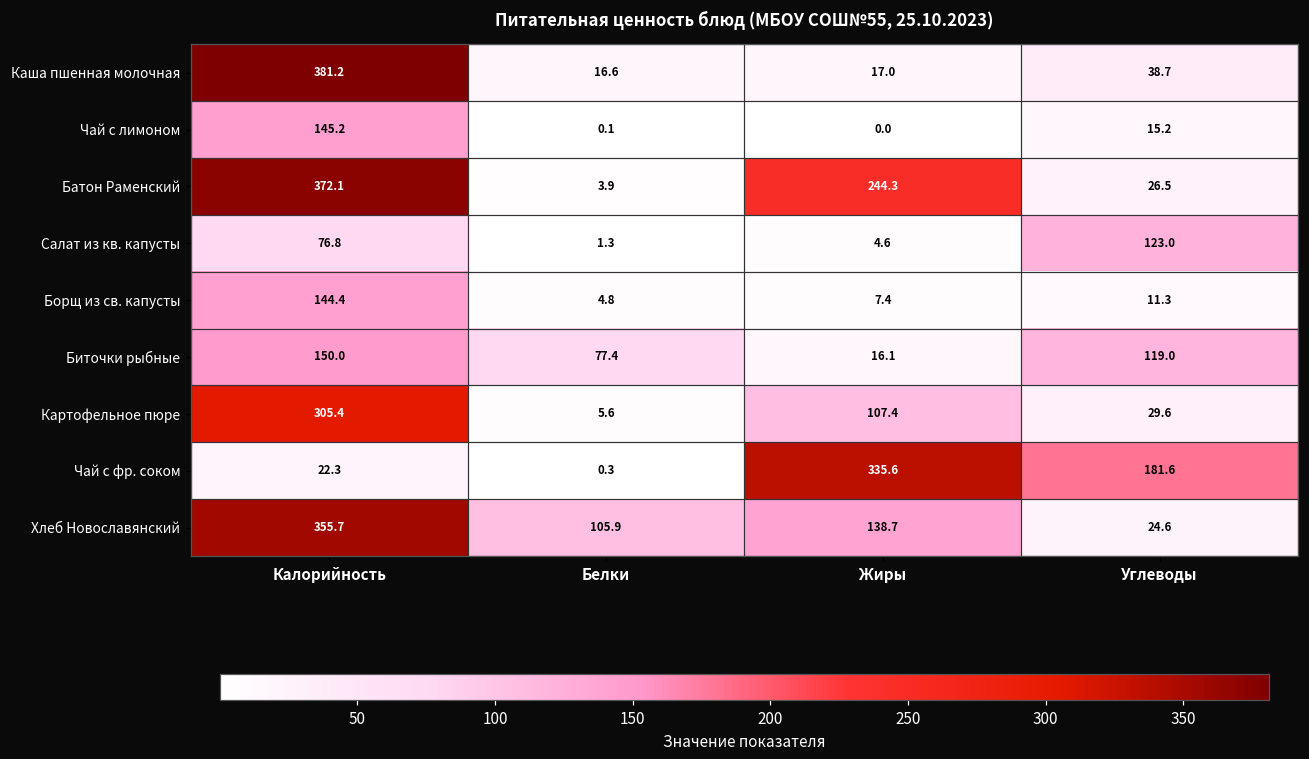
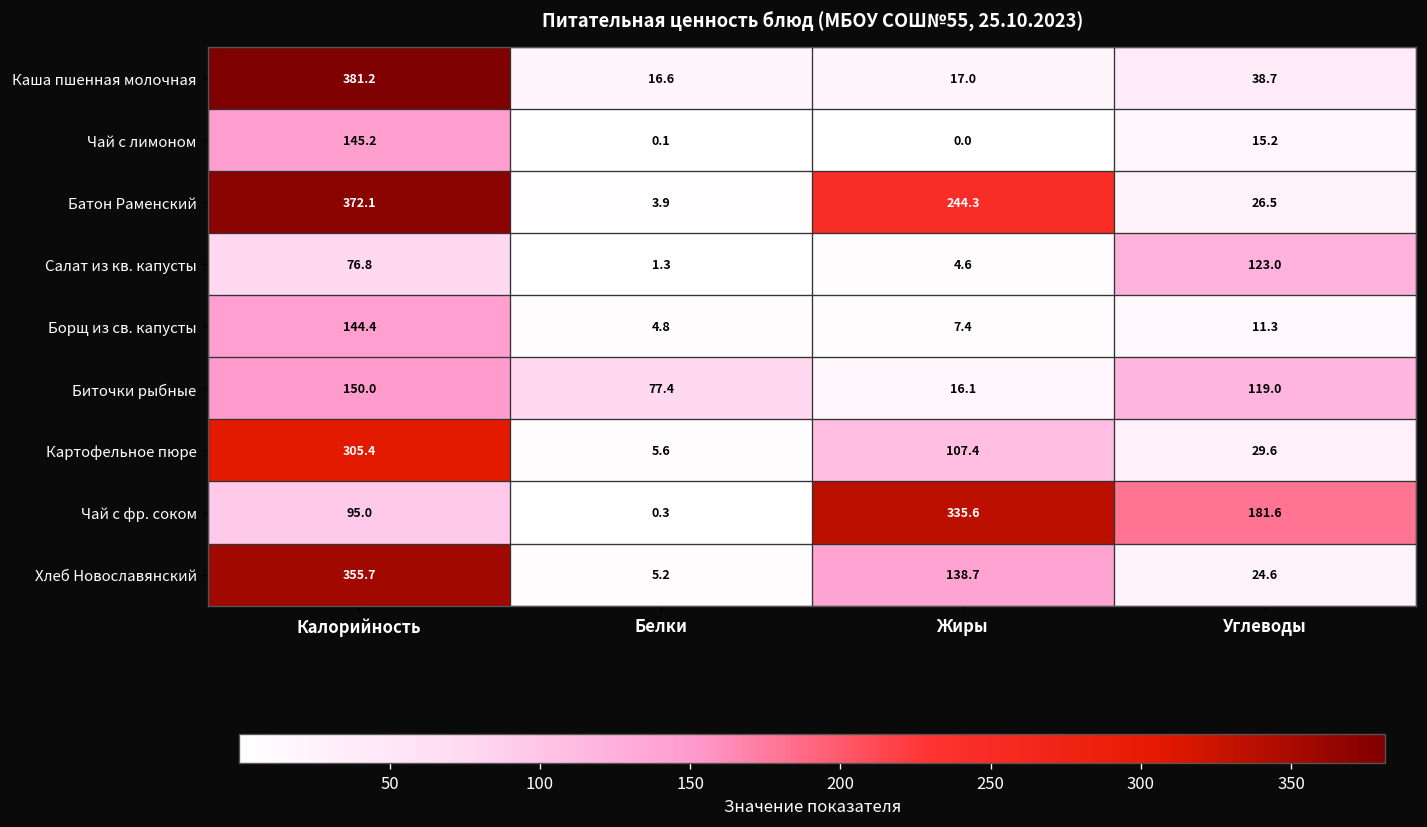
Чай с фр. соком, Калорийность: 22.3 -> 95.0
Хлеб Новославянский, Белки: 105.9 -> 5.2
